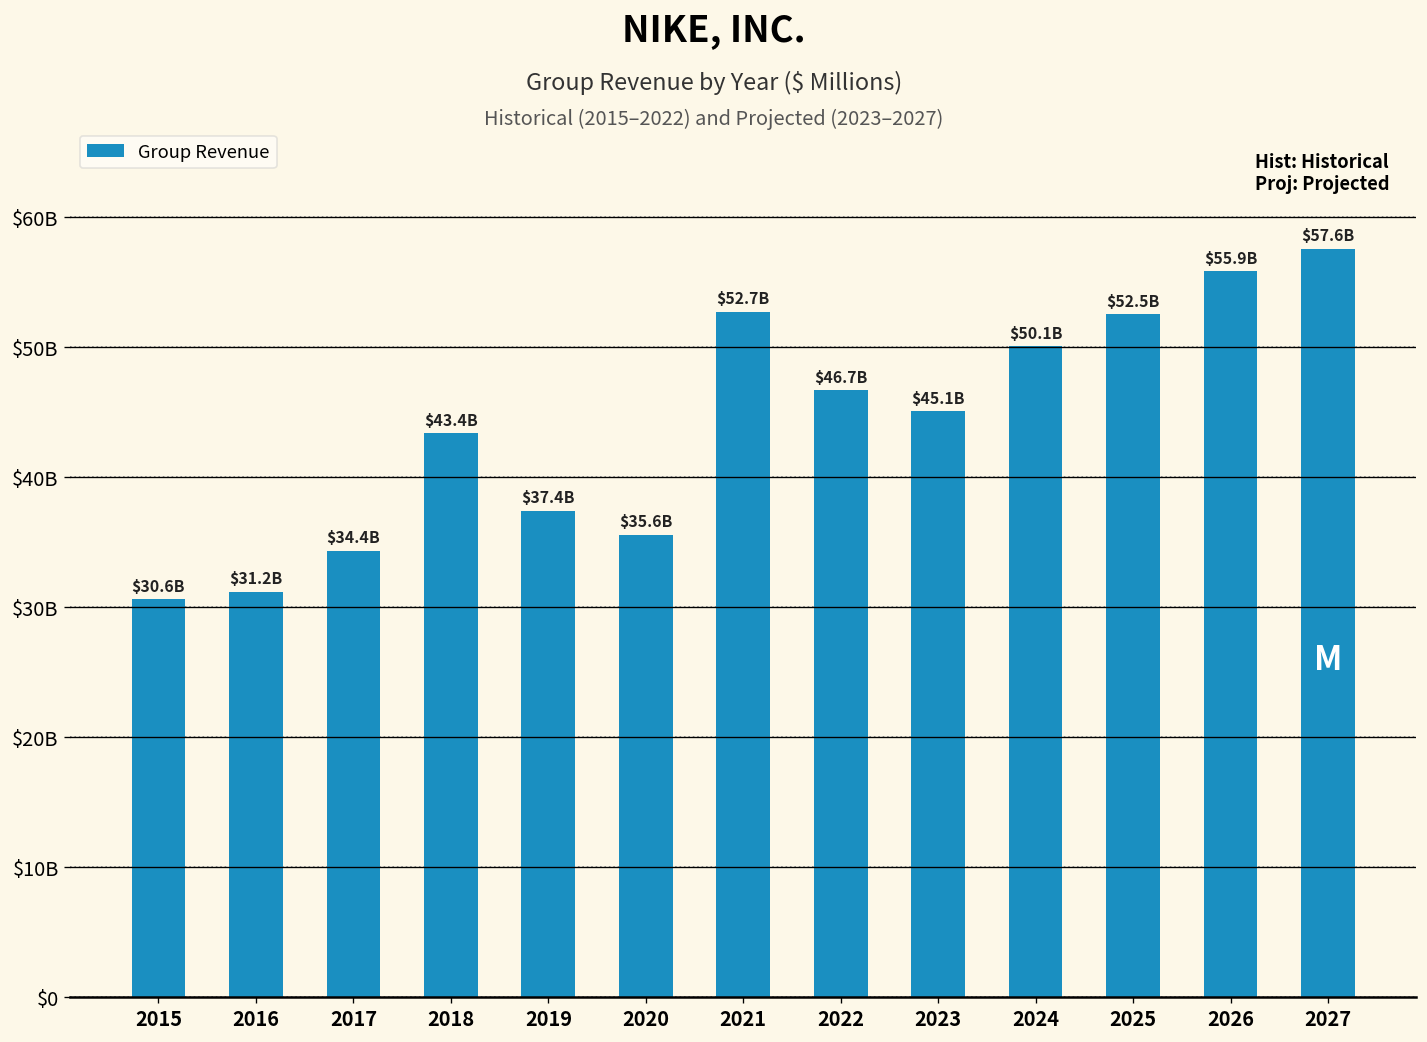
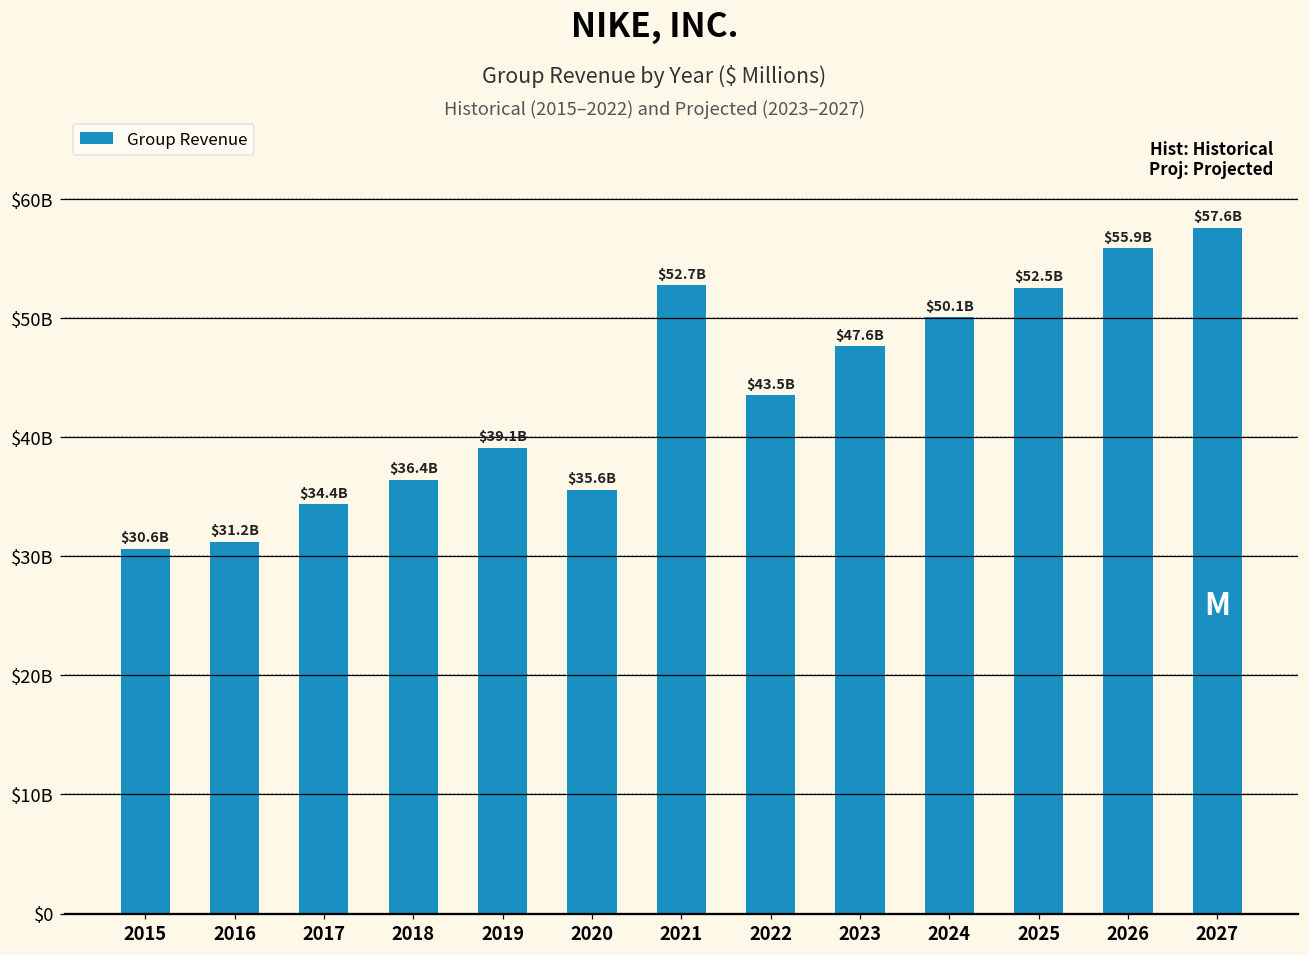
2018: $43.4B -> $36.4B
2019: $37.4B -> $39.1B
2022: $46.7B -> $43.5B
2023: $45.1B -> $47.6B
